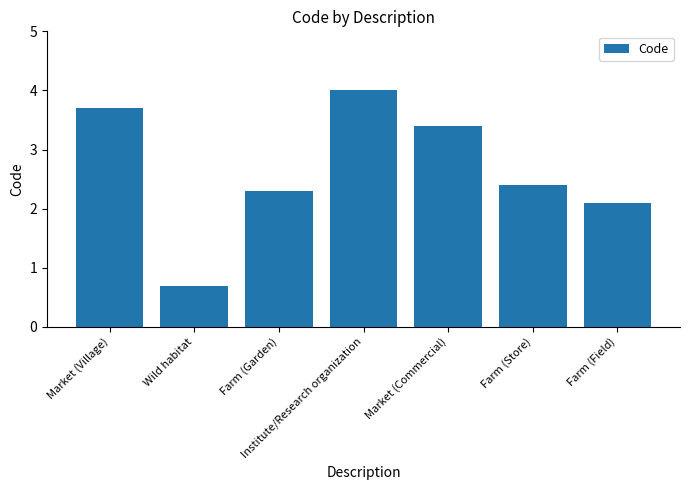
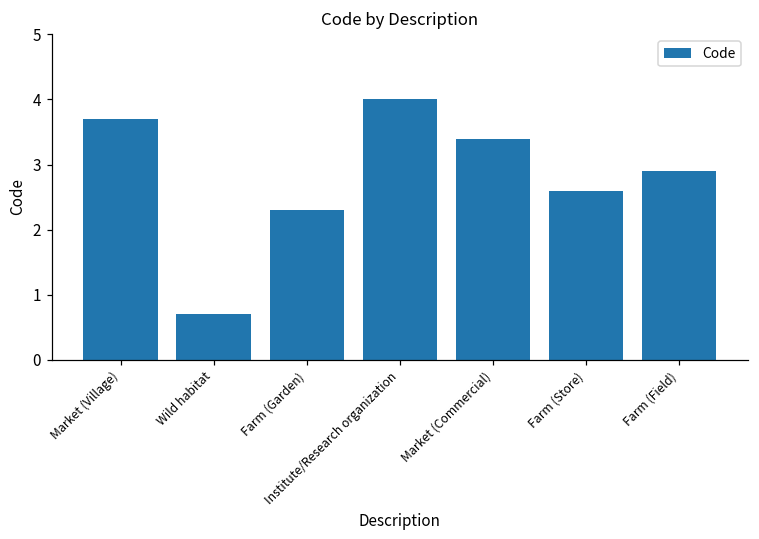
Farm (Store): 2.4 -> 2.6
Farm (Field): 2.1 -> 2.9
